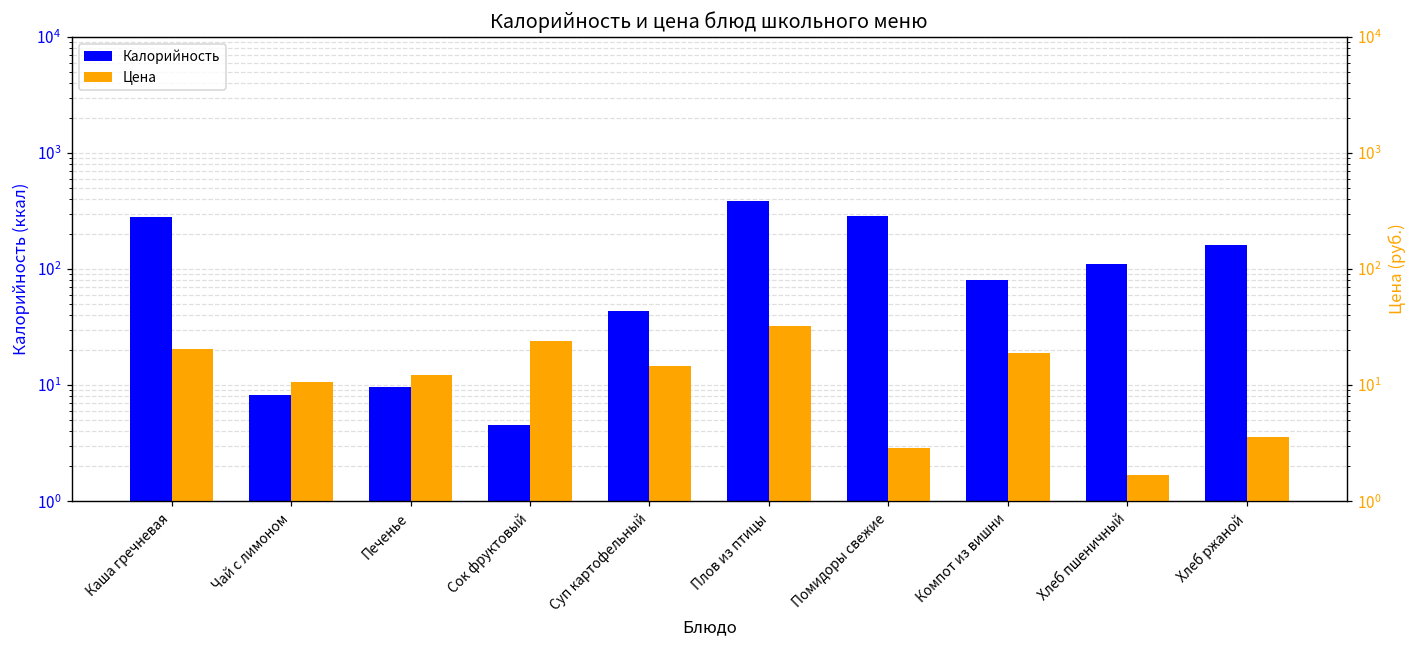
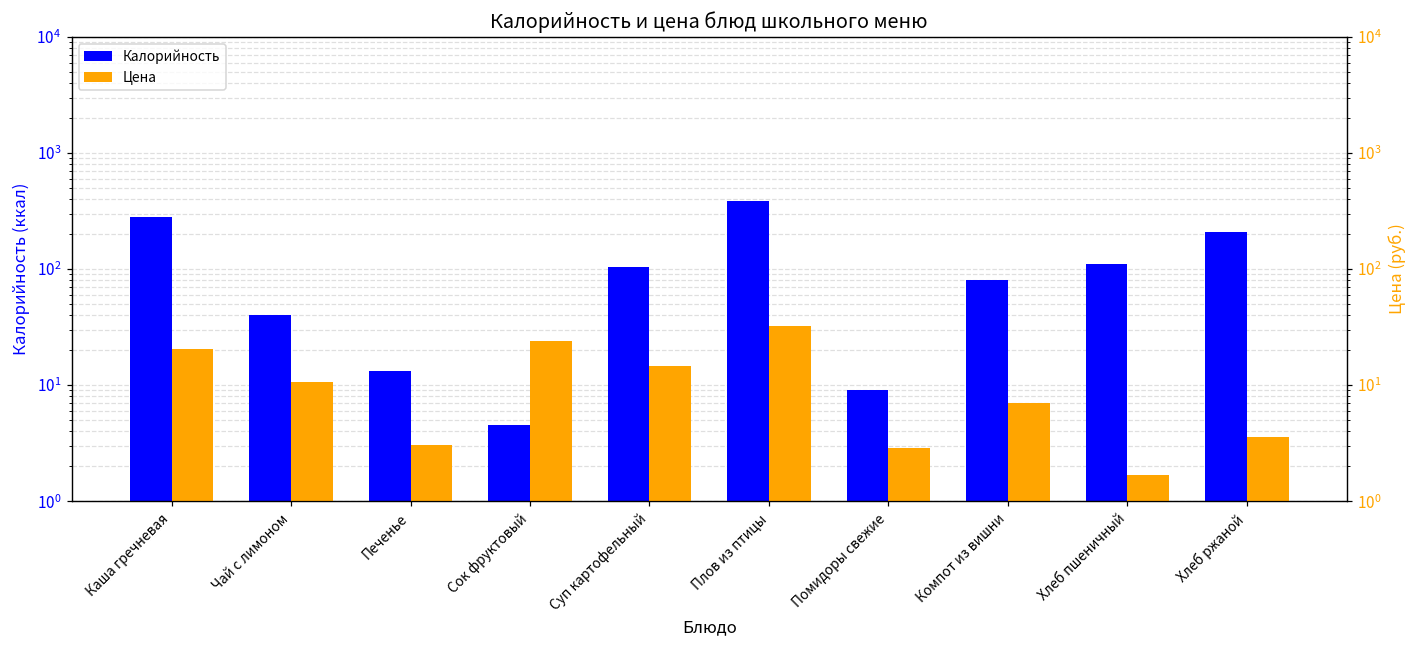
Калорийность, Чай с лимоном: 8 -> 40
Калорийность, Печенье: 10 -> 13
Калорийность, Суп картофельный: 44 -> 100
Калорийность, Помидоры свежие: 280 -> 9
Калорийность, Хлеб ржаной: 160 -> 210
Цена, Печенье: 12 -> 3.1
Цена, Компот из вишни: 19 -> 7
